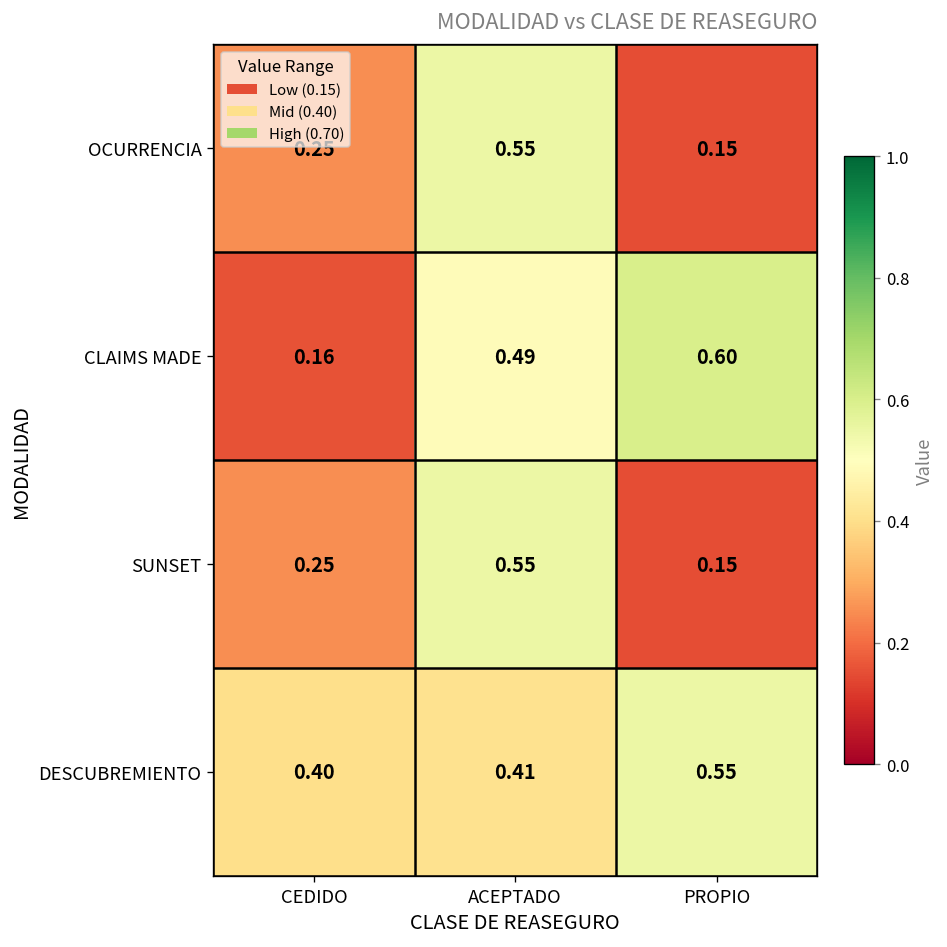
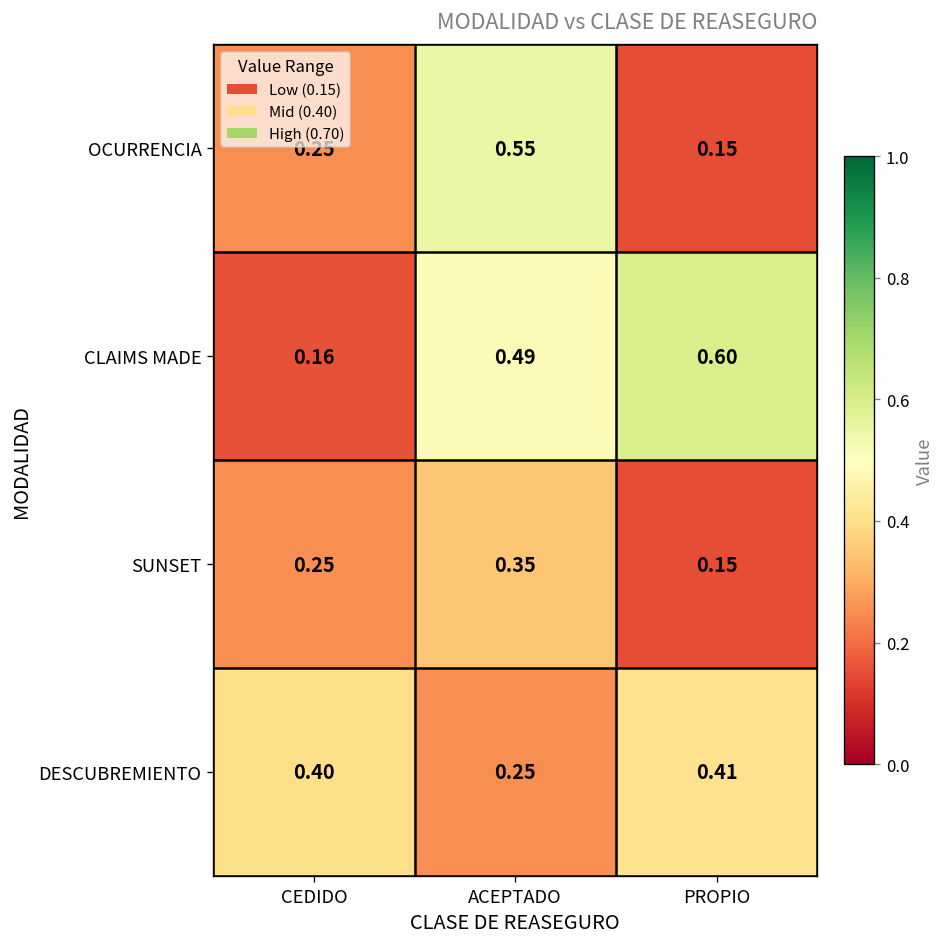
SUNSET, ACEPTADO: 0.55 -> 0.35
DESCUBREMIENTO, ACEPTADO: 0.41 -> 0.25
DESCUBREMIENTO, PROPIO: 0.55 -> 0.41
